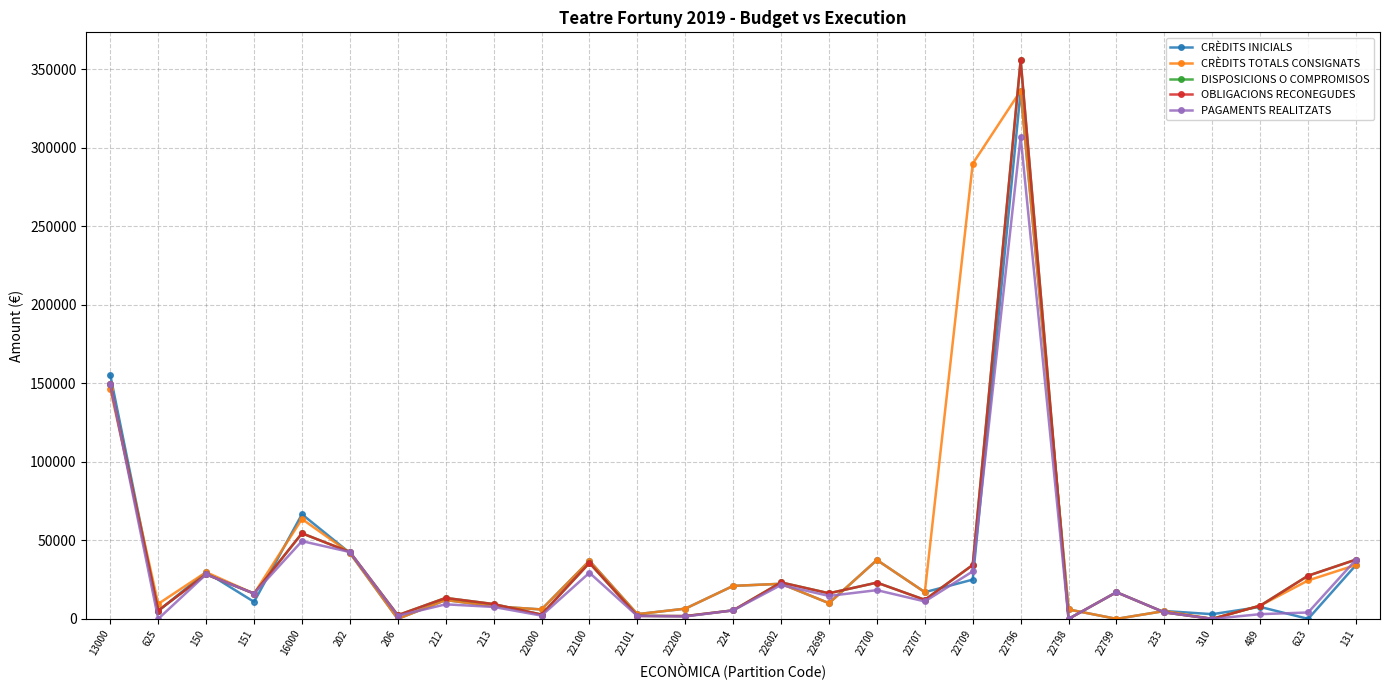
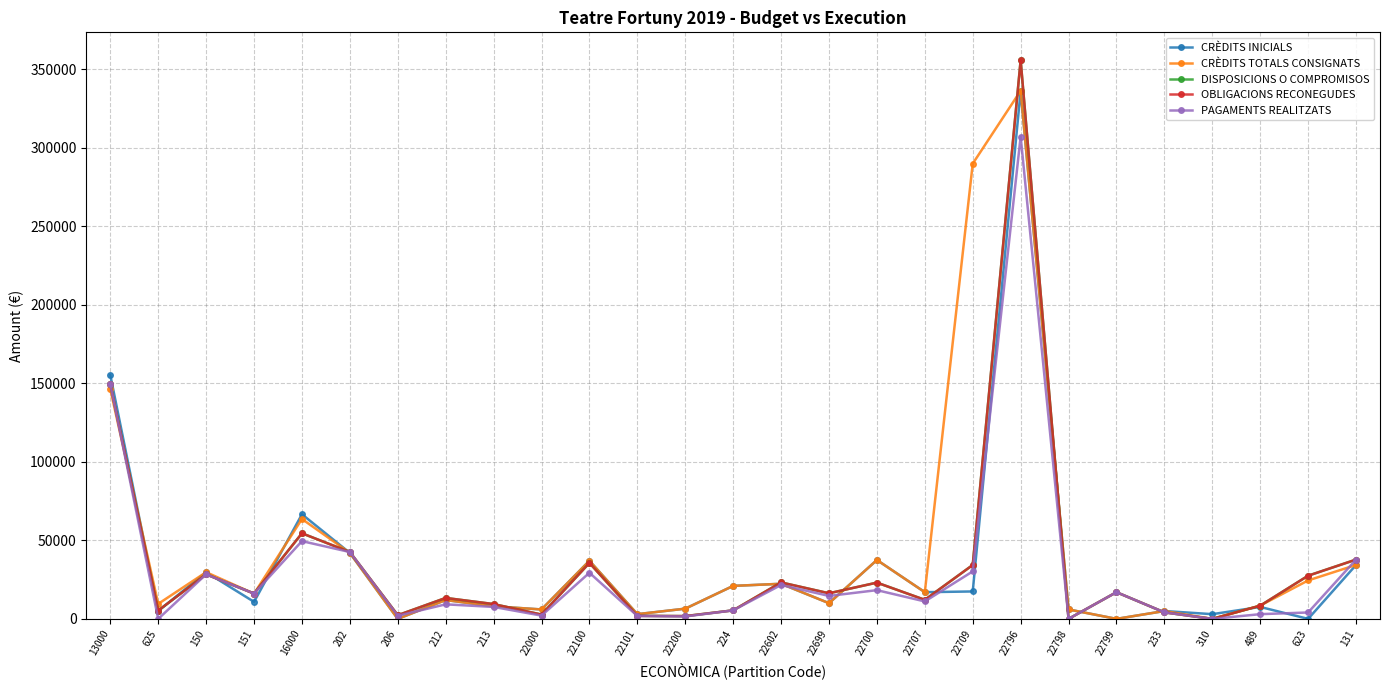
CRÈDITS INICIALS, 22709: 25000 -> 17000
